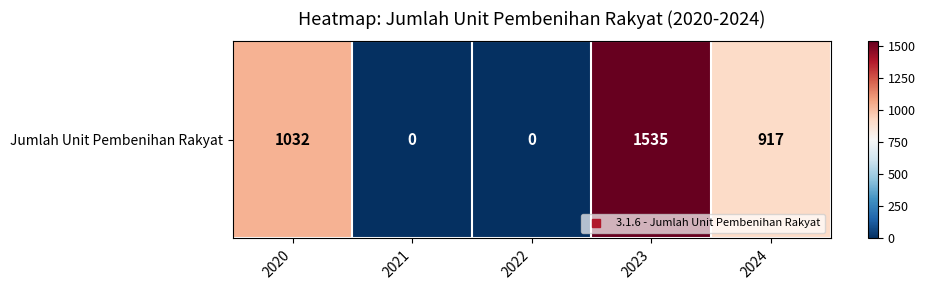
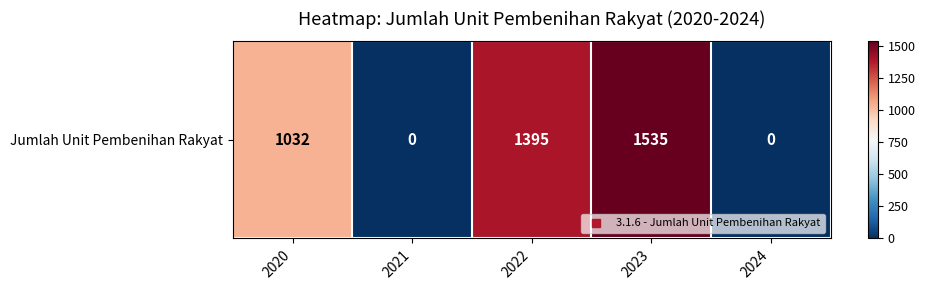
Jumlah Unit Pembenihan Rakyat, 2022: 0 -> 1395
Jumlah Unit Pembenihan Rakyat, 2024: 917 -> 0
